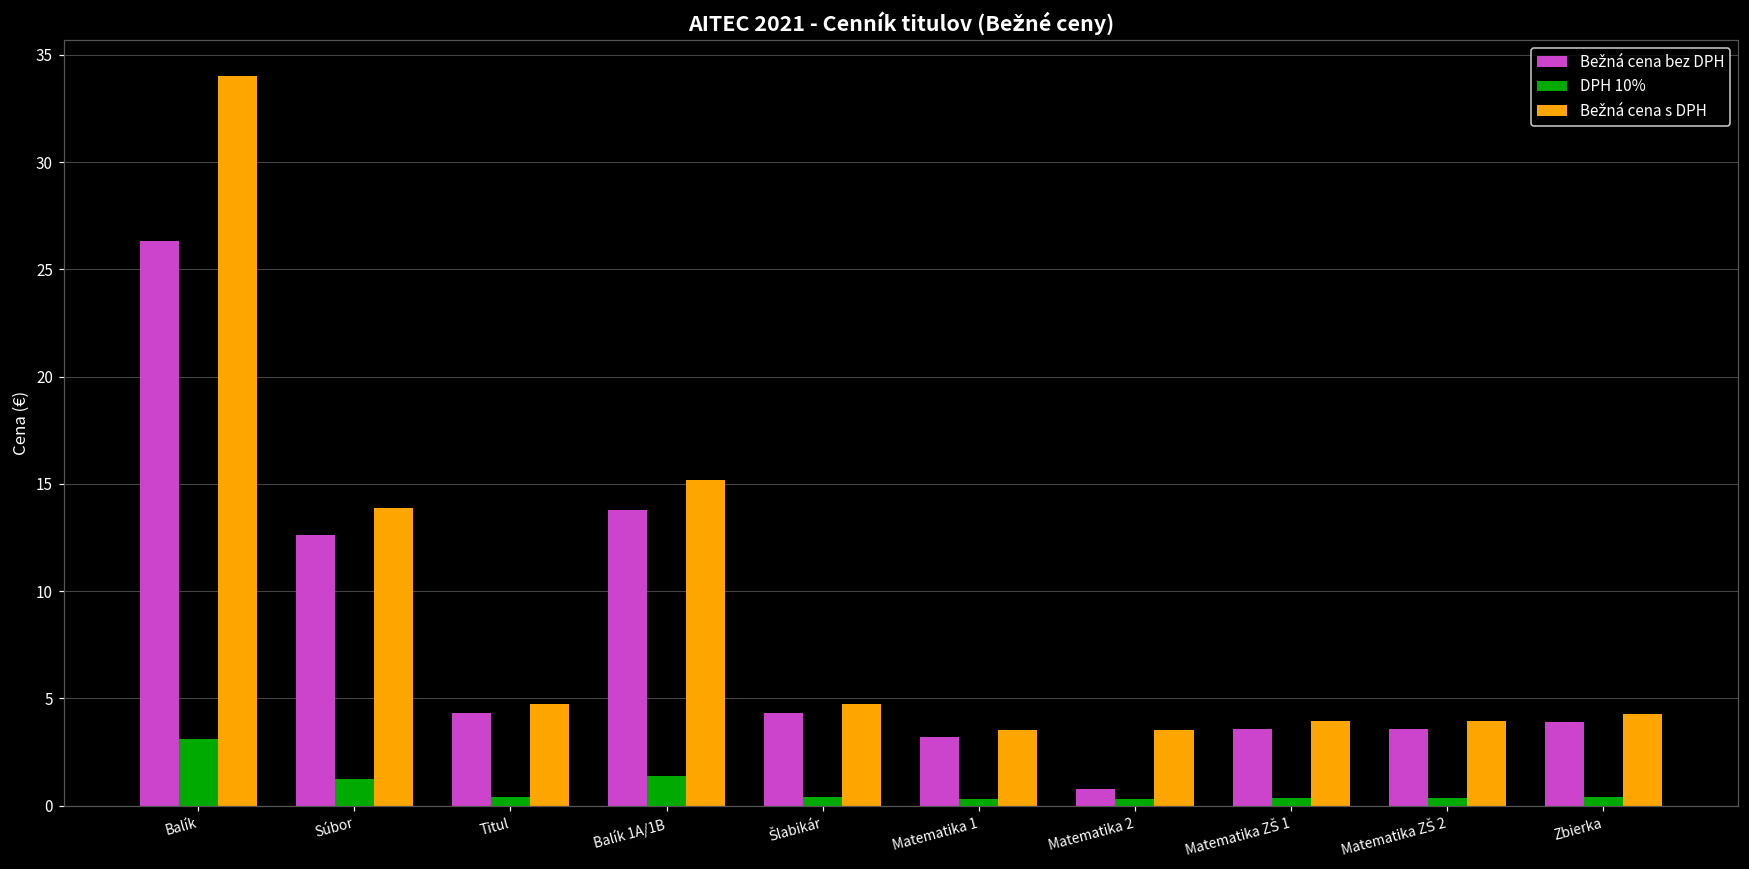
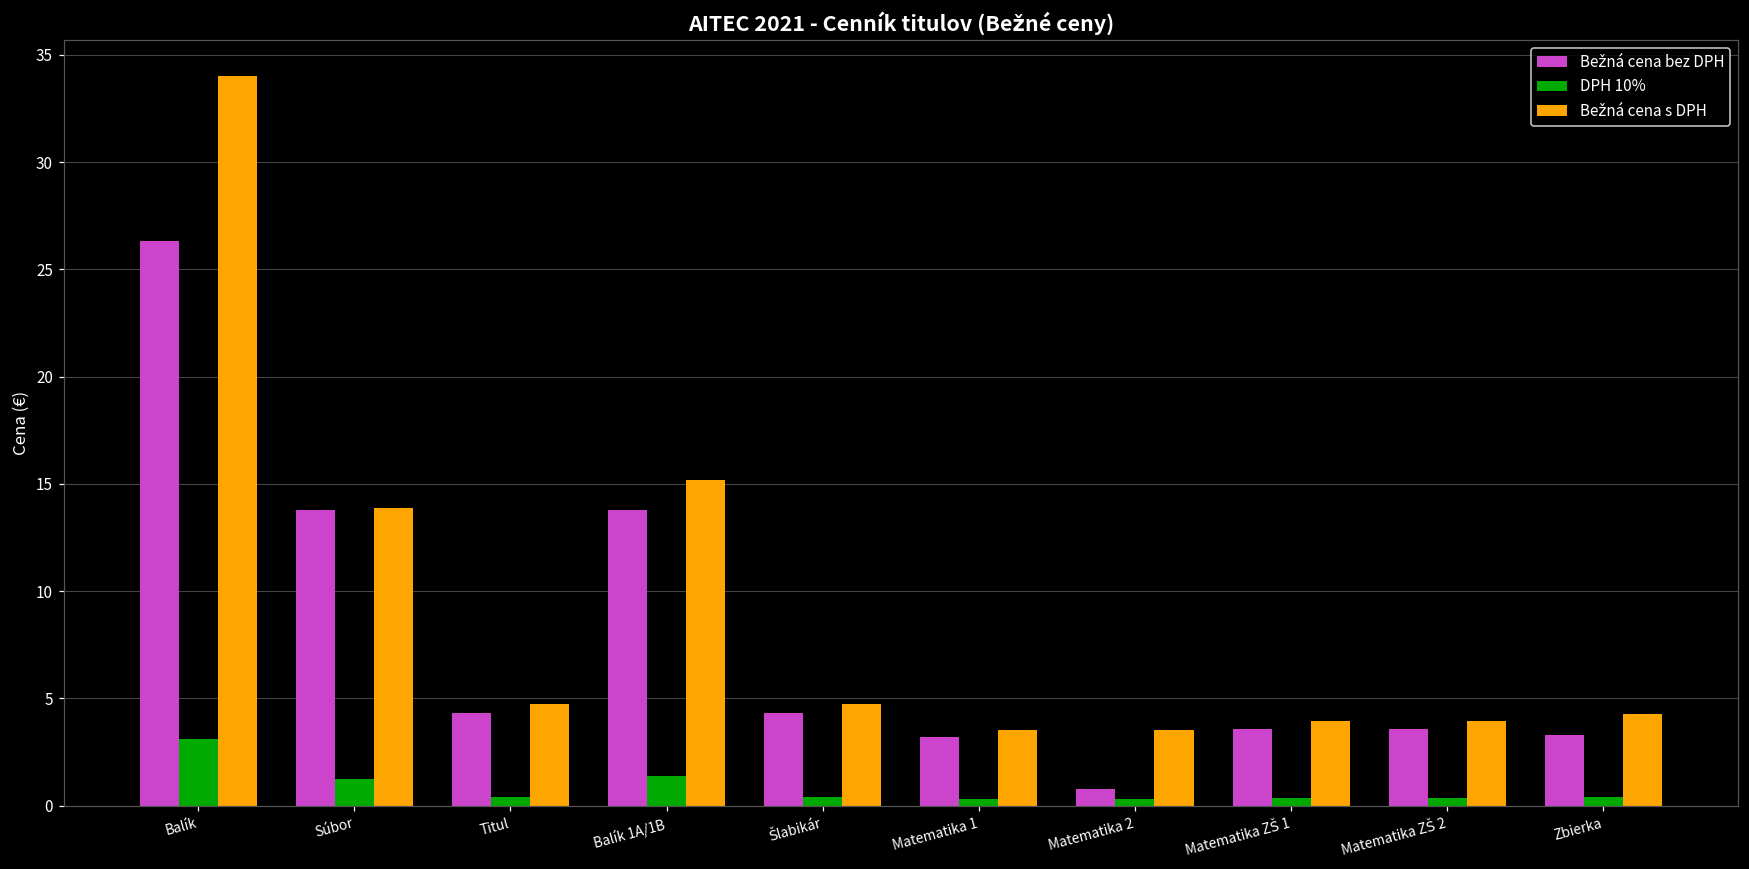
Bežná cena bez DPH, Súbor: 12.6 -> 13.8
Bežná cena bez DPH, Zbierka: 3.9 -> 3.3
